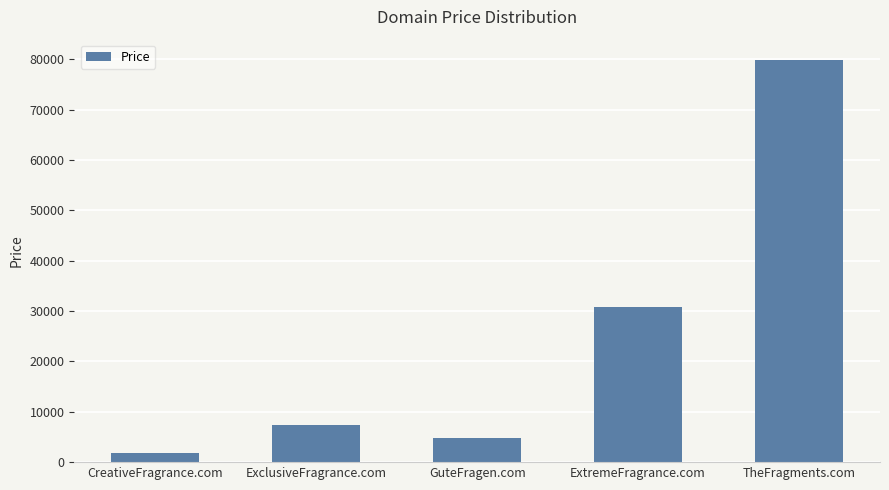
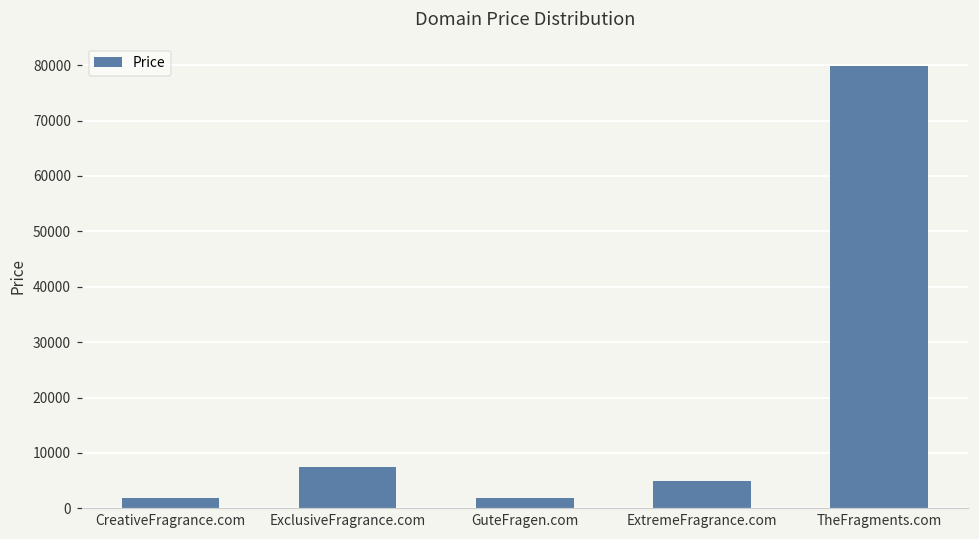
GuteFragen.com: 5000 -> 2000
ExtremeFragrance.com: 31000 -> 5000
